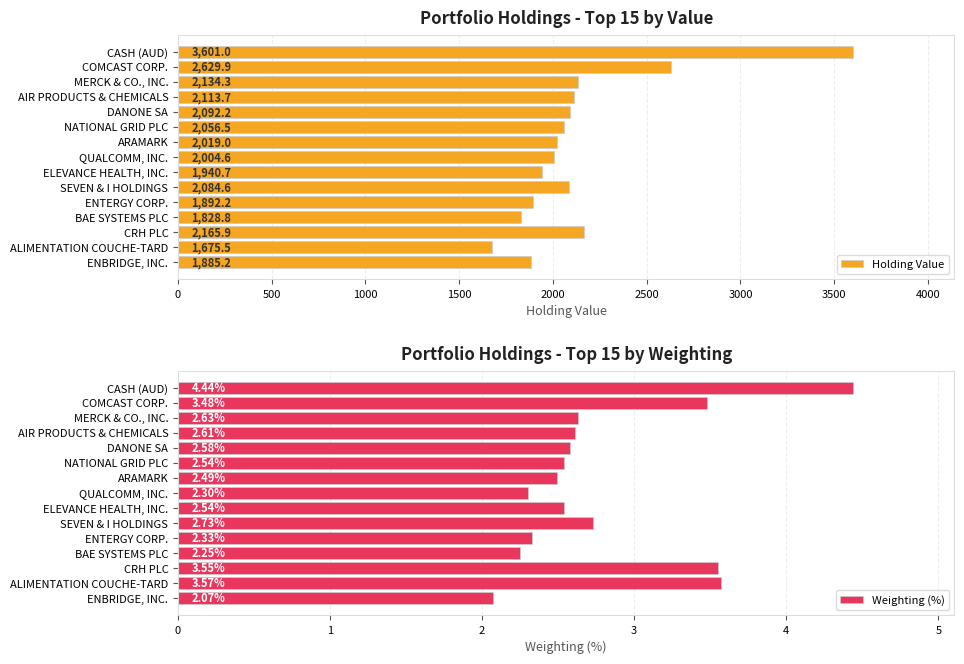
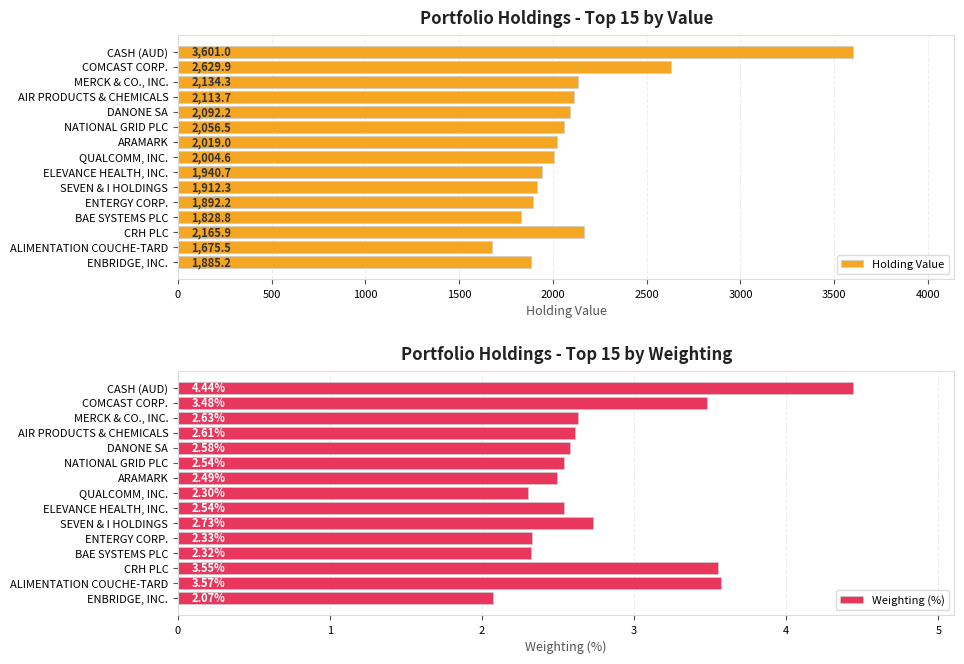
Portfolio Holdings - Top 15 by Value, SEVEN & I HOLDINGS: 2,084.6 -> 1,912.3
Portfolio Holdings - Top 15 by Weighting, BAE SYSTEMS PLC: 2.25% -> 2.32%
